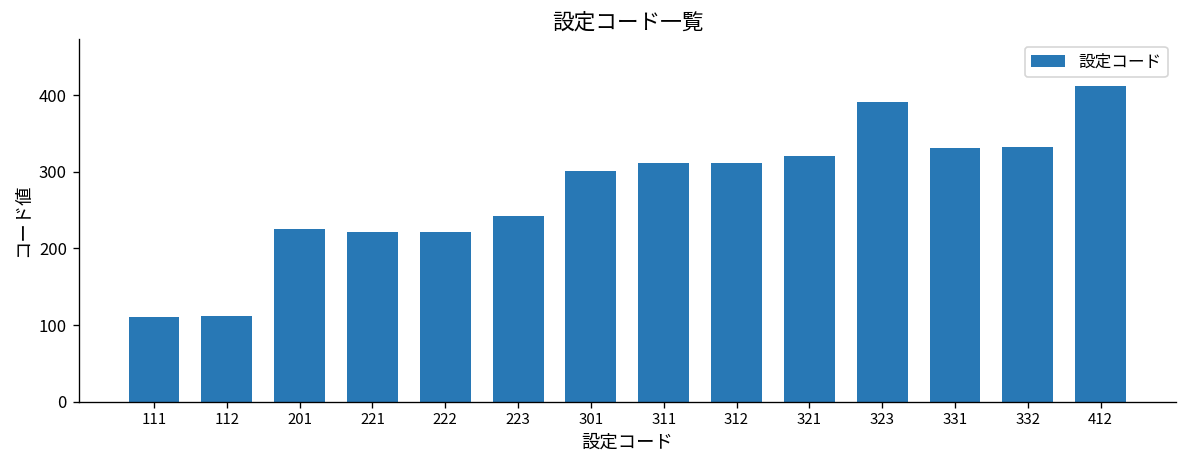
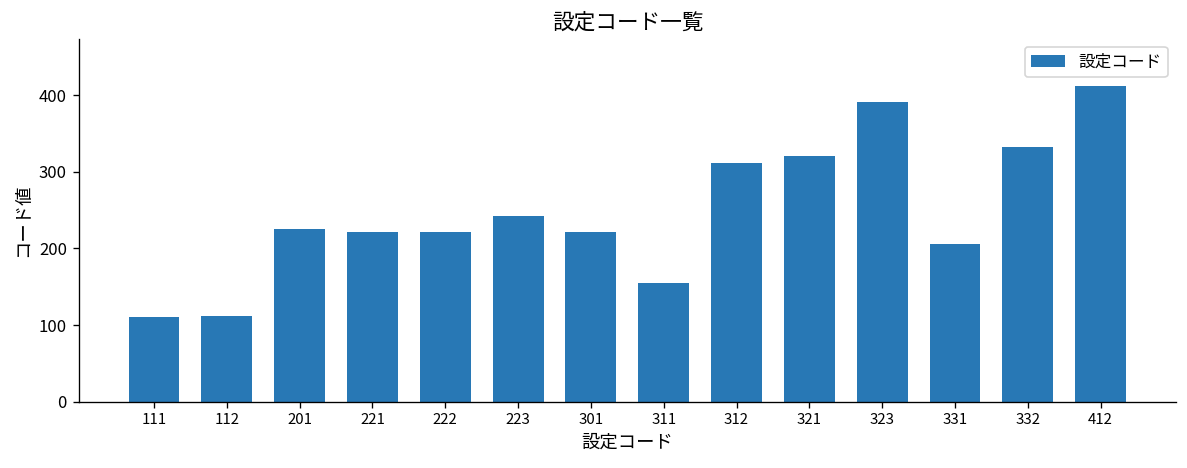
301: 300 -> 220
311: 310 -> 160
331: 330 -> 210
